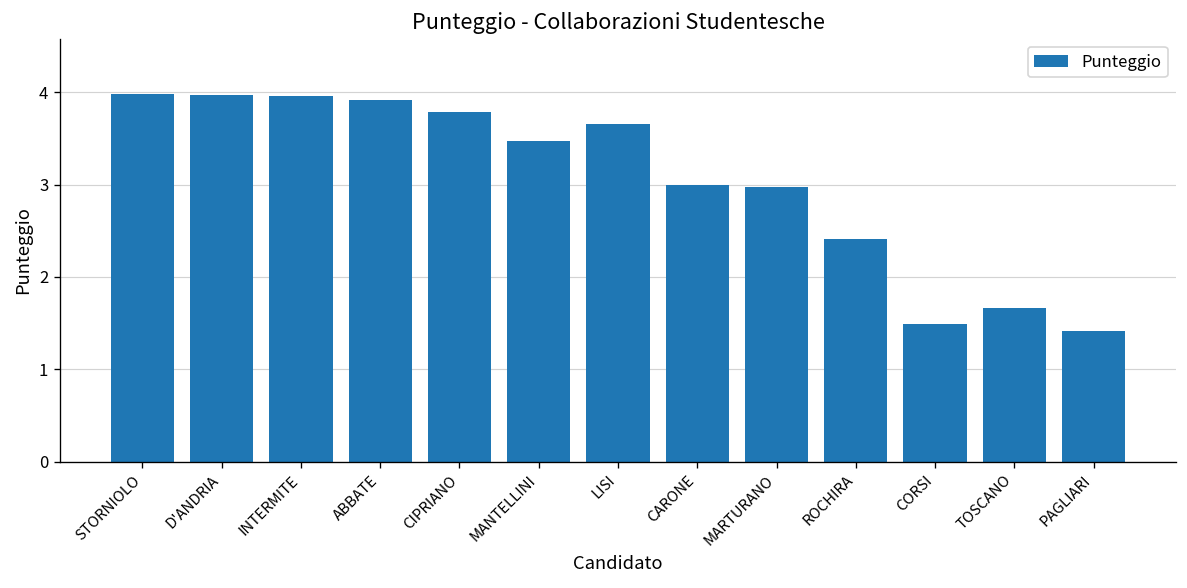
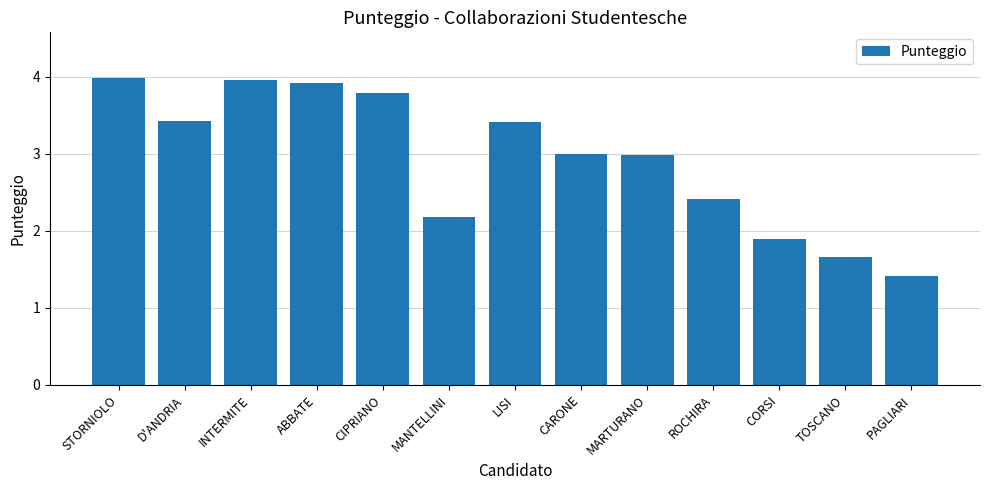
D'ANDRIA: 4.0 -> 3.4
MANTELLINI: 3.5 -> 2.2
LISI: 3.7 -> 3.4
CORSI: 1.5 -> 1.9
